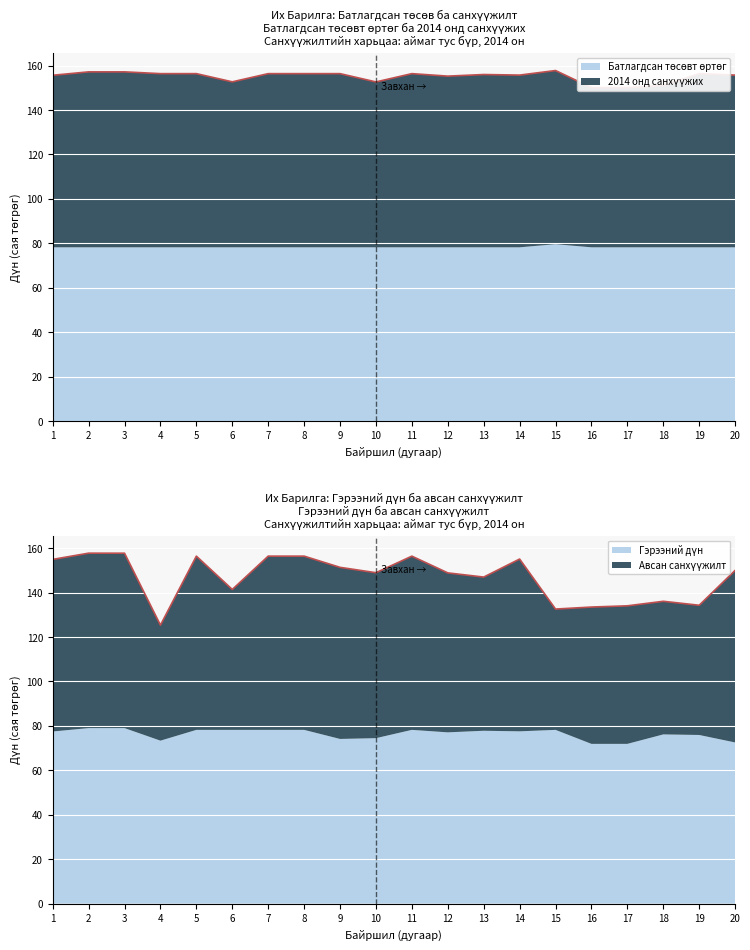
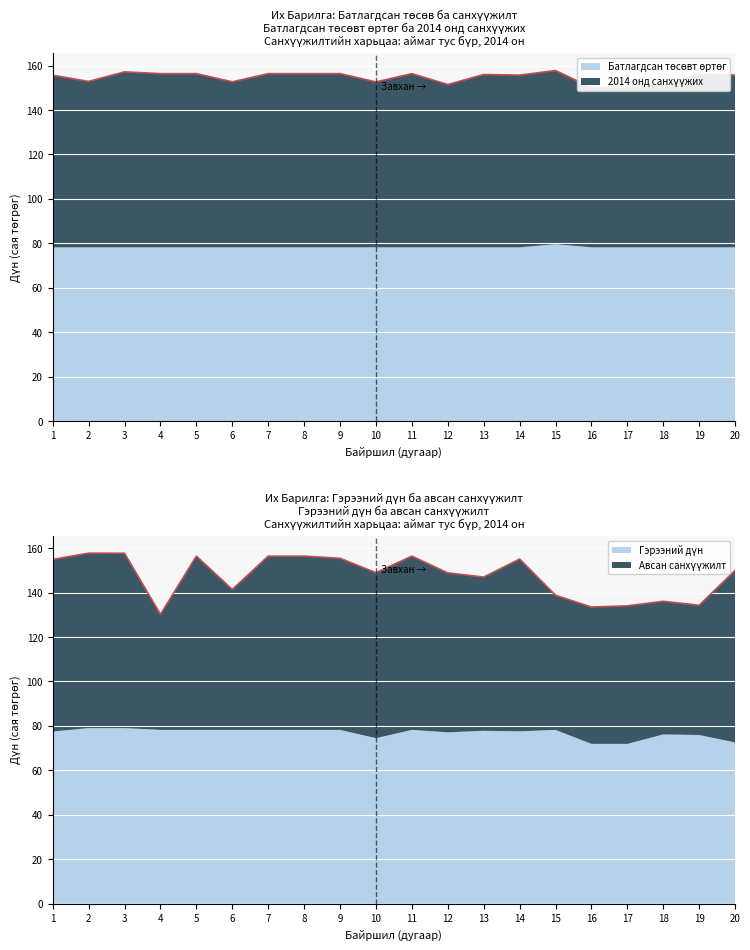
Их Барилга: Батлагдсан төсөв ба санхүүжилт Батлагдсан төсөвт өртөг ба 2014 онд санхүүжих Санхүүжилтийн харьцаа: аймаг тус бүр, 2014 он, 2014 онд санхүүжих, 2: 79 -> 75
Их Барилга: Батлагдсан төсөв ба санхүүжилт Батлагдсан төсөвт өртөг ба 2014 онд санхүүжих Санхүүжилтийн харьцаа: аймаг тус бүр, 2014 он, 2014 онд санхүүжих, 12: 77 -> 73
Их Барилга: Гэрээний дүн ба авсан санхүүжилт Гэрээний дүн ба авсан санхүүжилт Санхүүжилтийн харьцаа: аймаг тус бүр, 2014 он, Гэрээний дүн, 4: 73 -> 78
Их Барилга: Гэрээний дүн ба авсан санхүүжилт Гэрээний дүн ба авсан санхүүжилт Санхүүжилтийн харьцаа: аймаг тус бүр, 2014 он, Гэрээний дүн, 9: 74 -> 78
Их Барилга: Гэрээний дүн ба авсан санхүүжилт Гэрээний дүн ба авсан санхүүжилт Санхүүжилтийн харьцаа: аймаг тус бүр, 2014 он, Авсан санхүүжилт, 15: 54 -> 61
